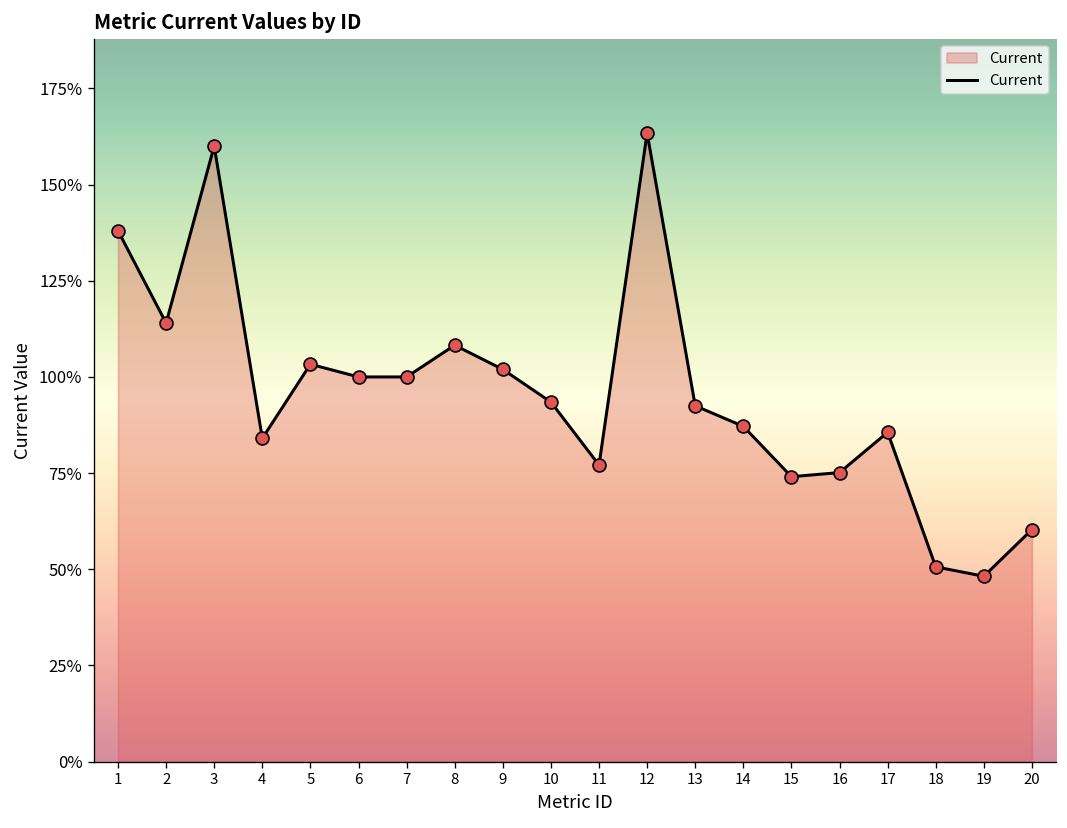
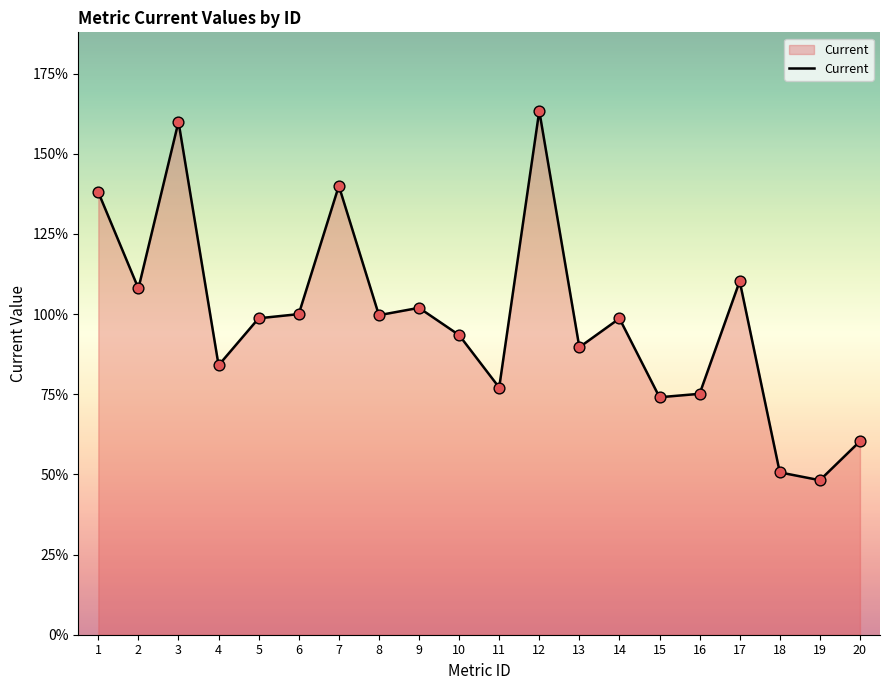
2: 114% -> 108%
5: 103% -> 99%
7: 100% -> 140%
8: 108% -> 100%
13: 92% -> 90%
14: 87% -> 99%
17: 86% -> 110%
